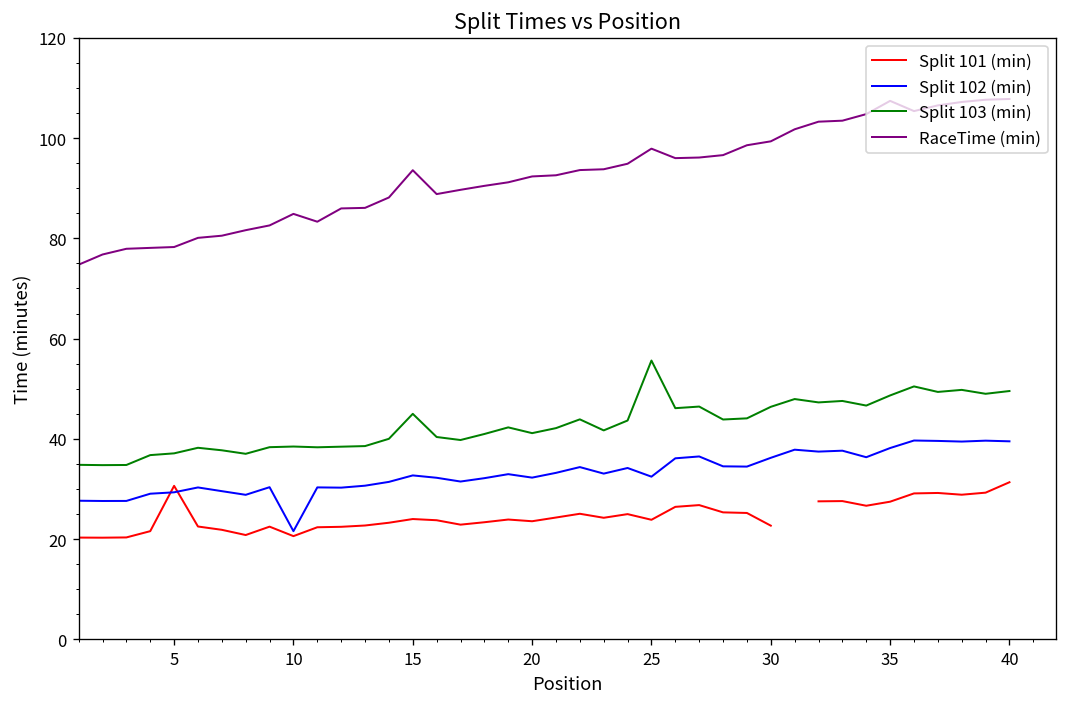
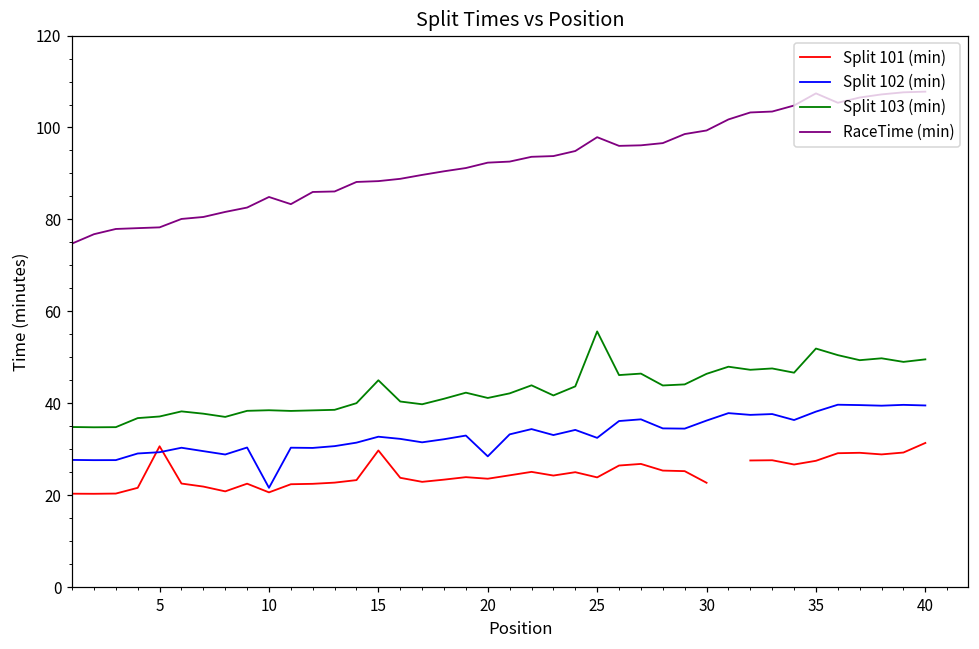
Split 101 (min), 15: 24 -> 30
RaceTime (min), 15: 94 -> 88
Split 102 (min), 20: 32 -> 28
Split 103 (min), 35: 49 -> 52
